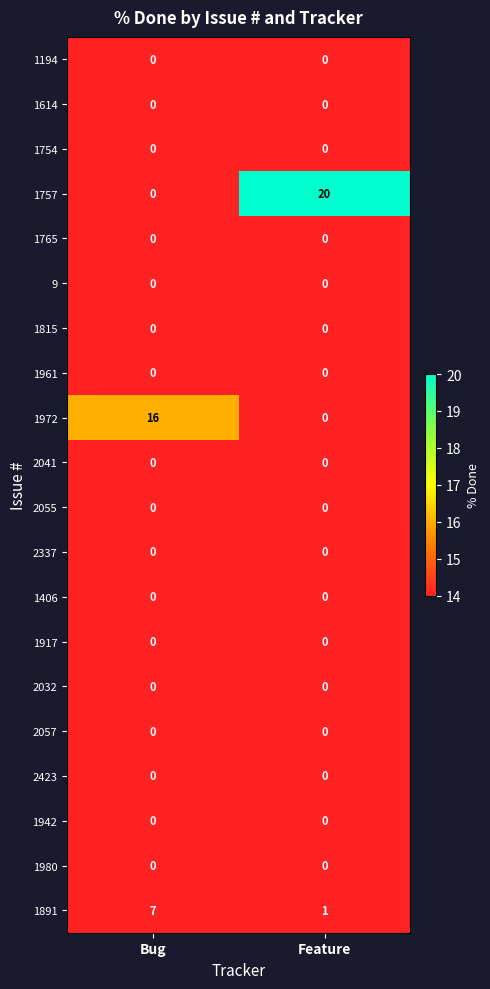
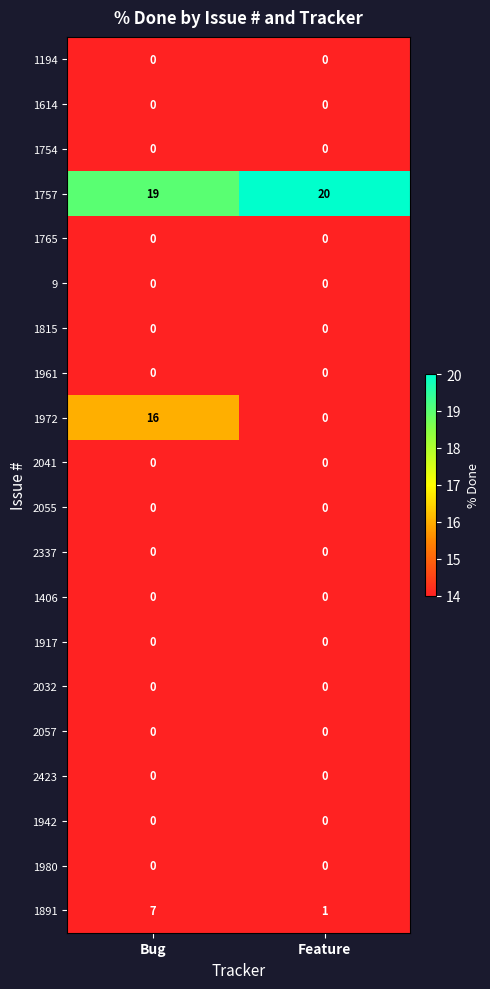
1757, Bug: 0 -> 19
